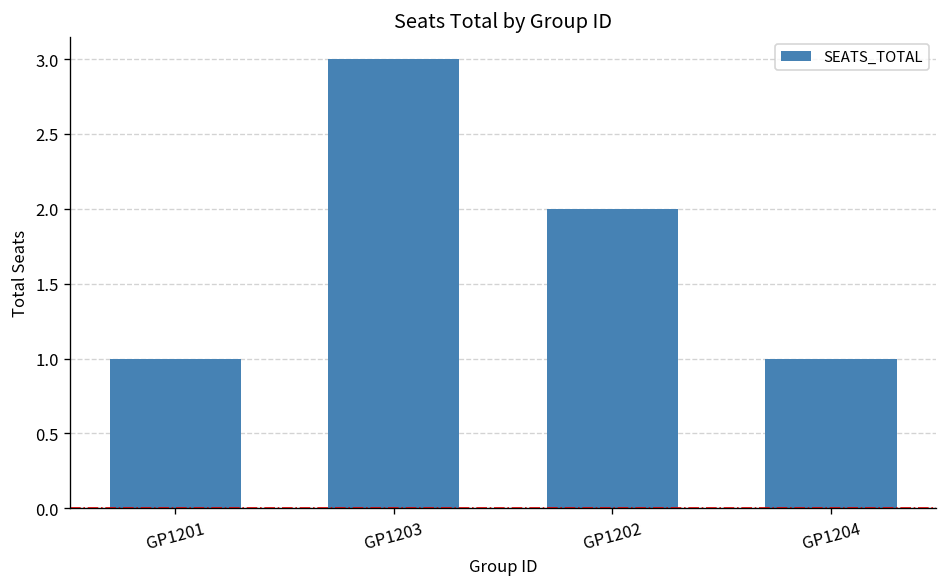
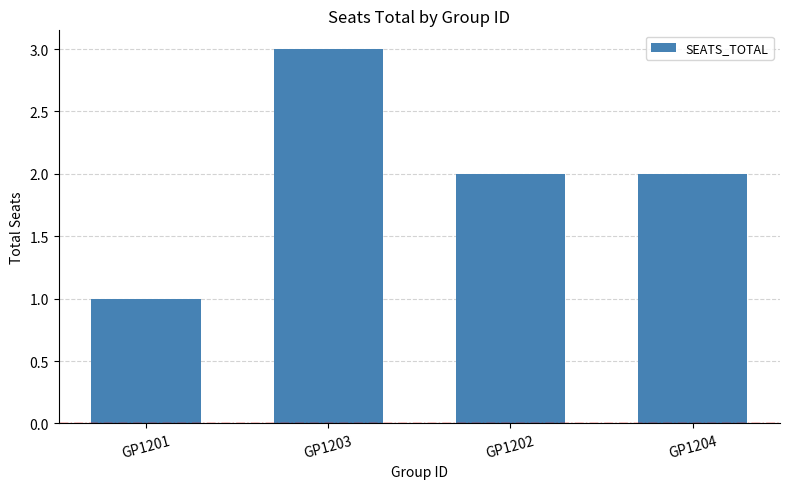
GP1204: 1 -> 2
